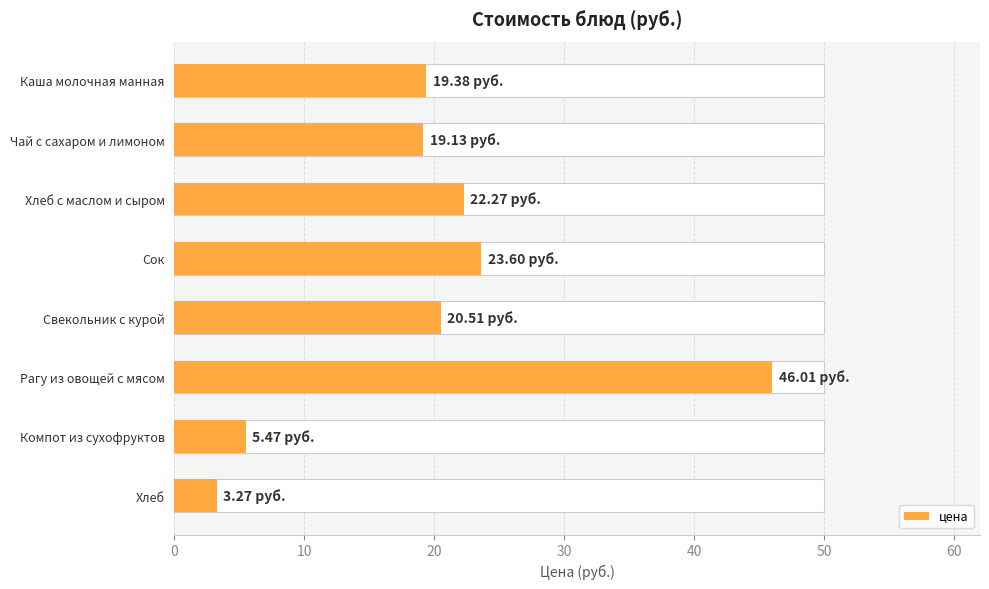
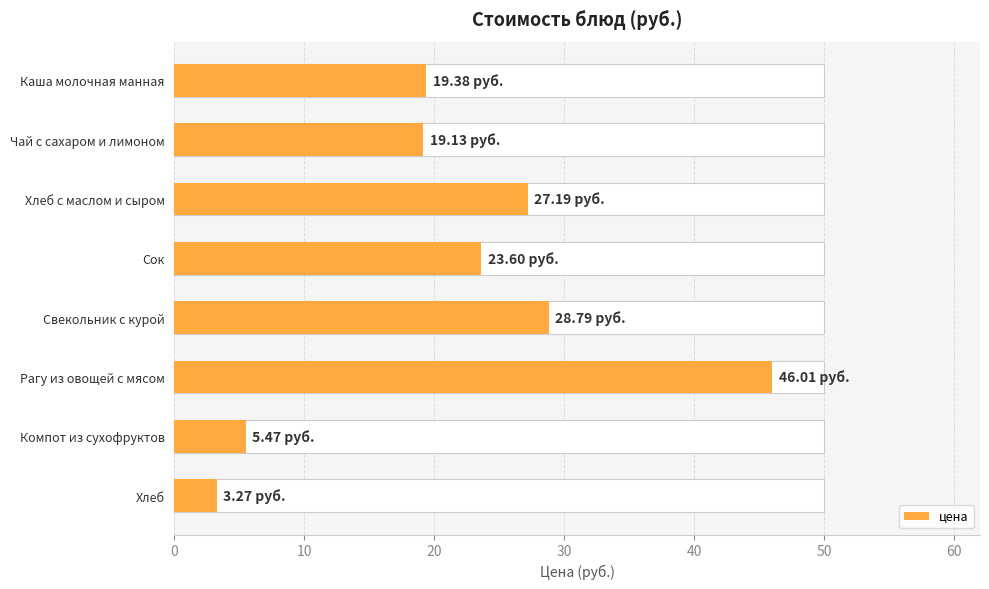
цена, Хлеб с маслом и сыром: 22.27 -> 27.19
цена, Свекольник с курой: 20.51 -> 28.79
